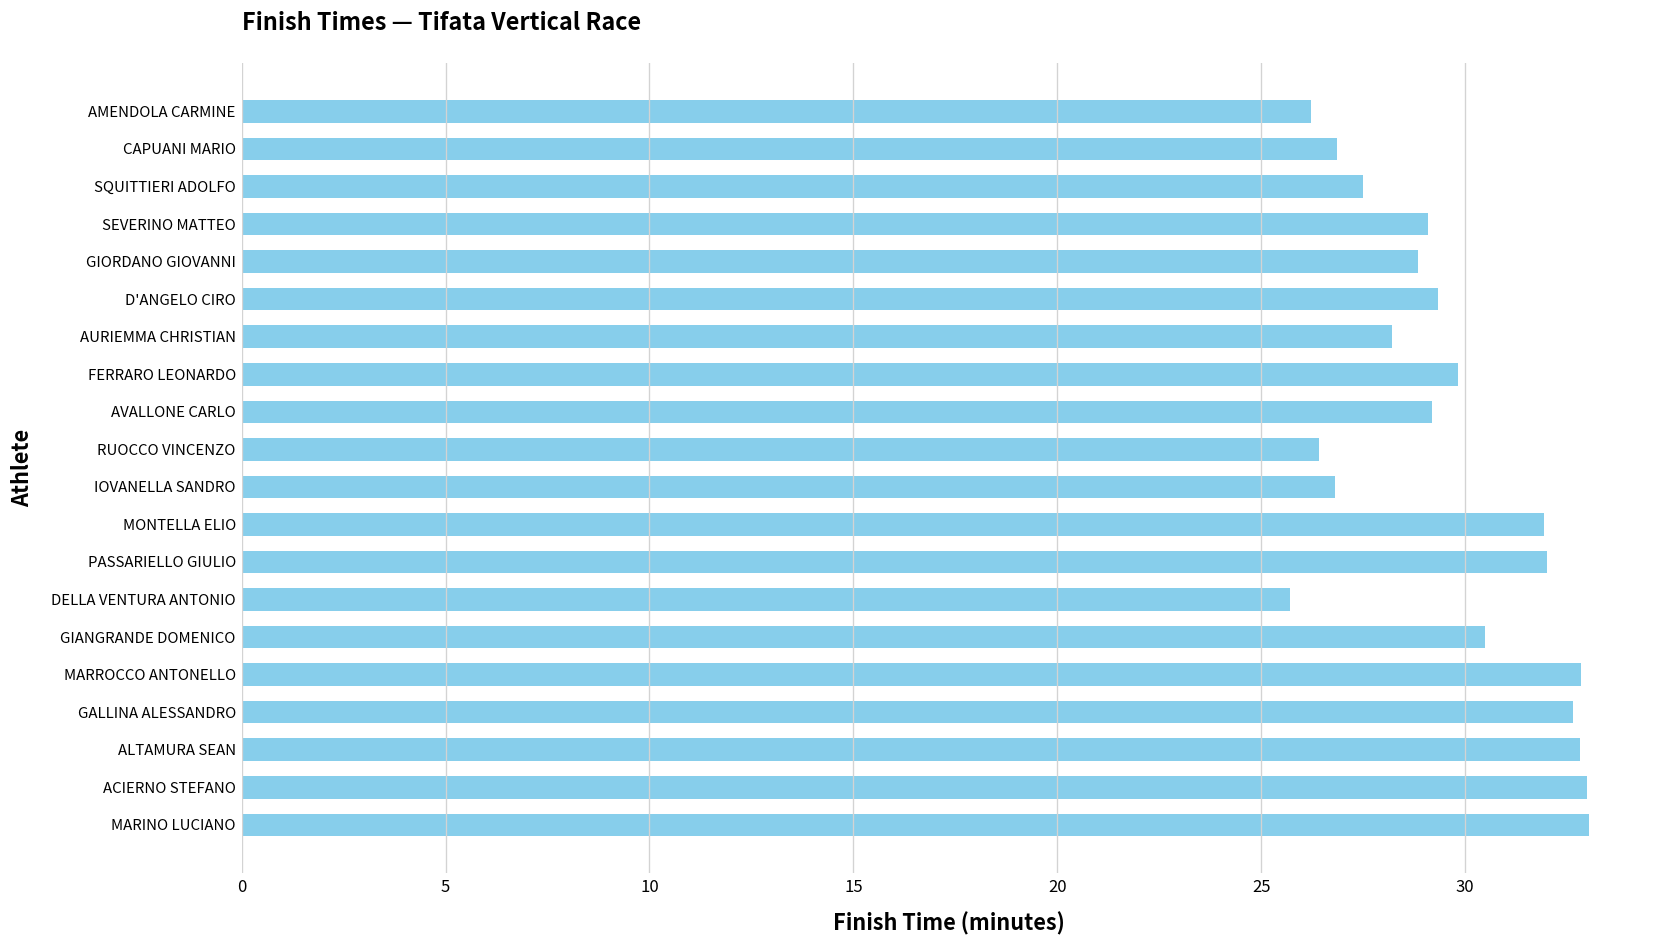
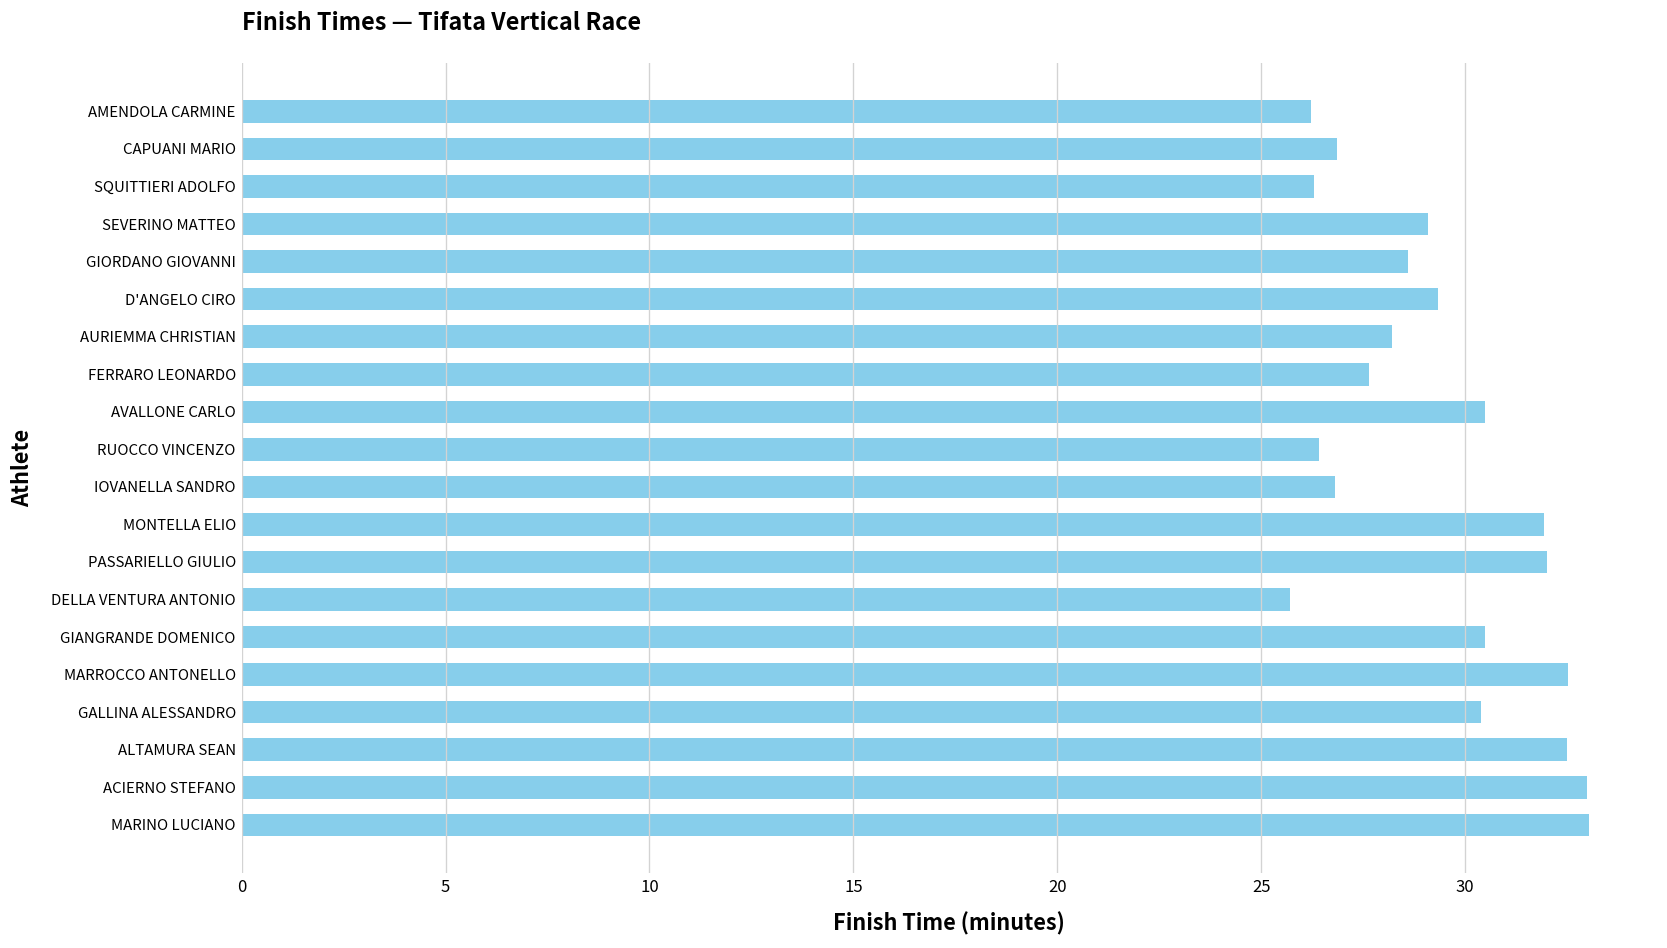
SQUITTIERI ADOLFO: 27.5 -> 26.3
GIORDANO GIOVANNI: 28.9 -> 28.6
FERRARO LEONARDO: 29.8 -> 27.7
AVALLONE CARLO: 29.2 -> 30.5
MARROCCO ANTONELLO: 32.9 -> 32.5
GALLINA ALESSANDRO: 32.7 -> 30.4
ALTAMURA SEAN: 32.8 -> 32.5
